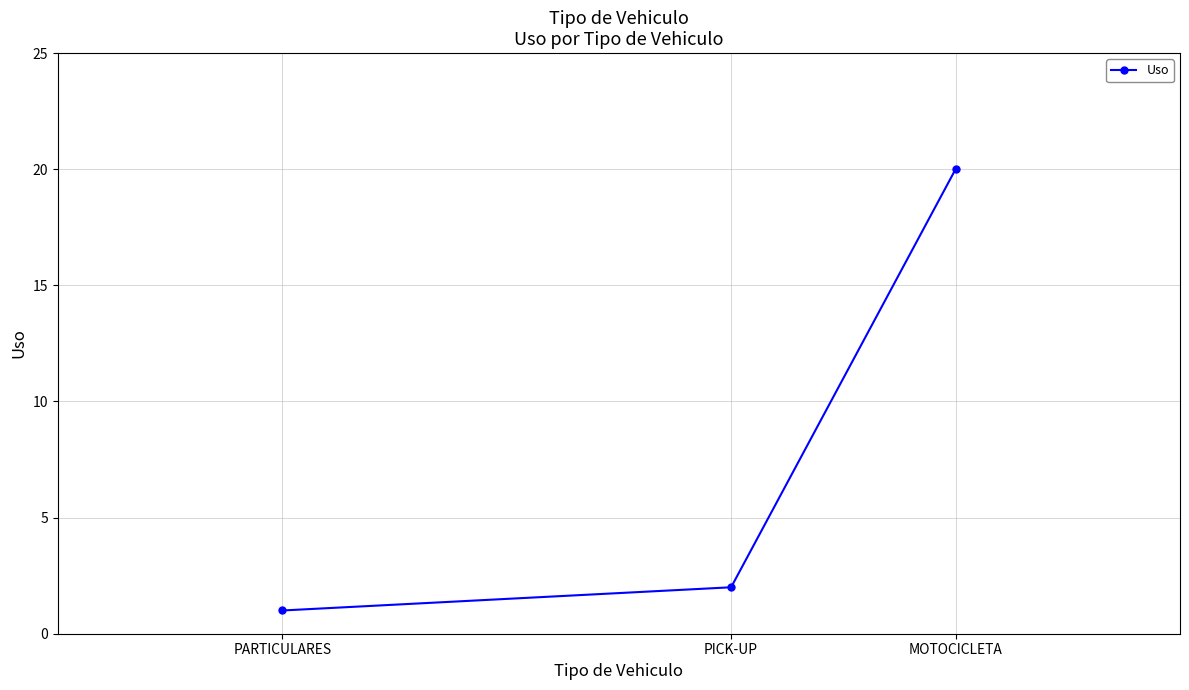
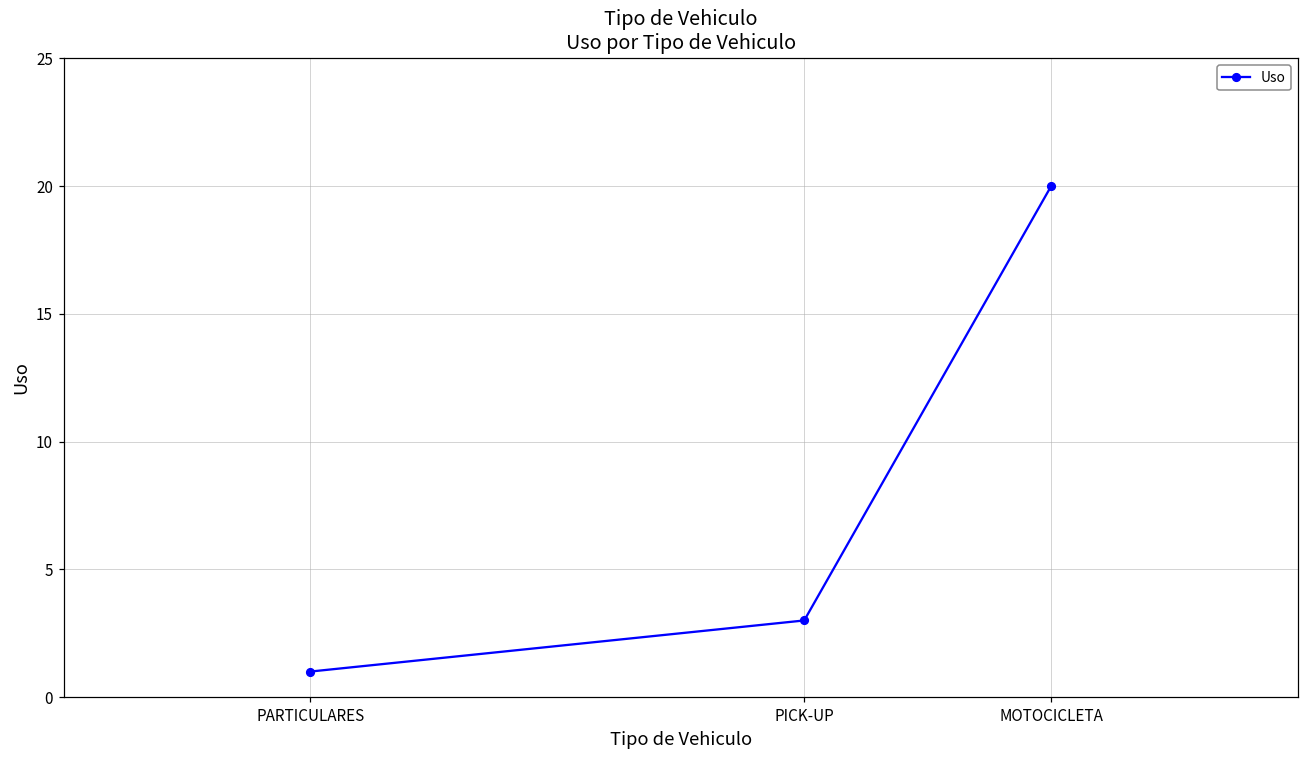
PICK-UP: 2 -> 3
